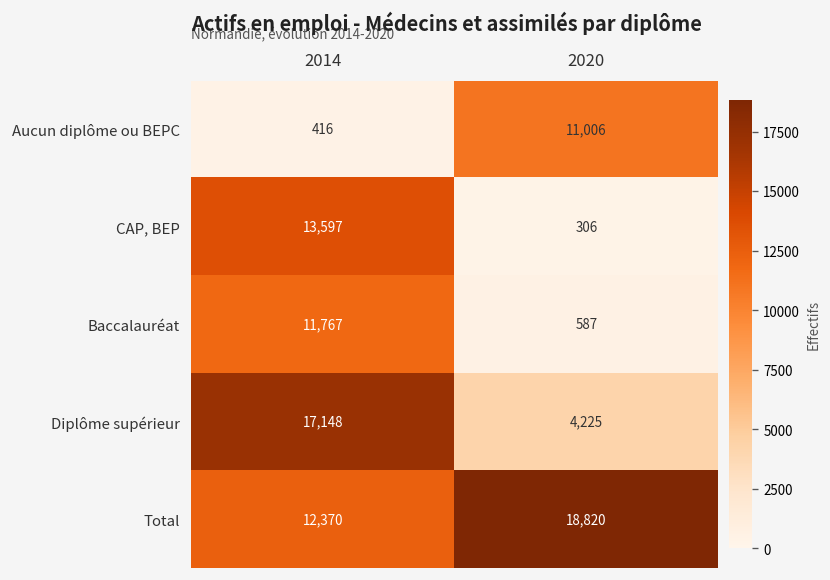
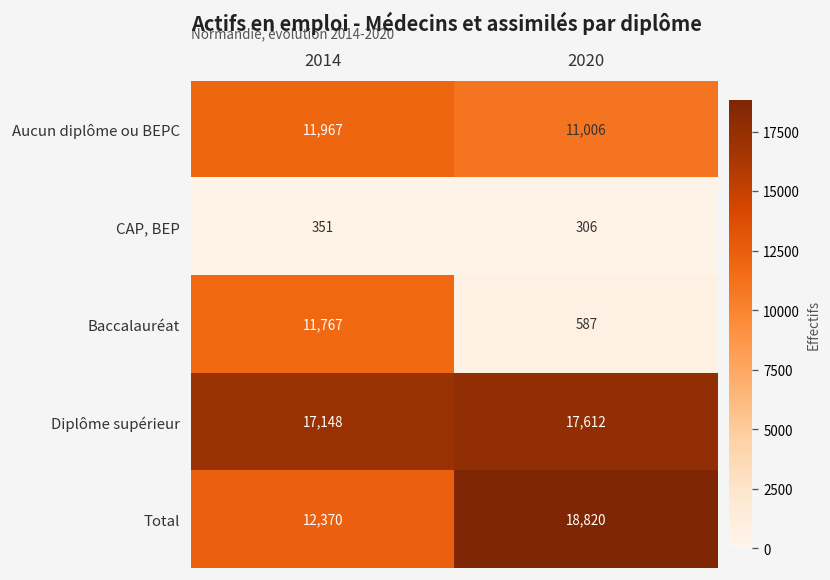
Aucun diplôme ou BEPC, 2014: 416 -> 11,967
CAP, BEP, 2014: 13,597 -> 351
Diplôme supérieur, 2020: 4,225 -> 17,612
